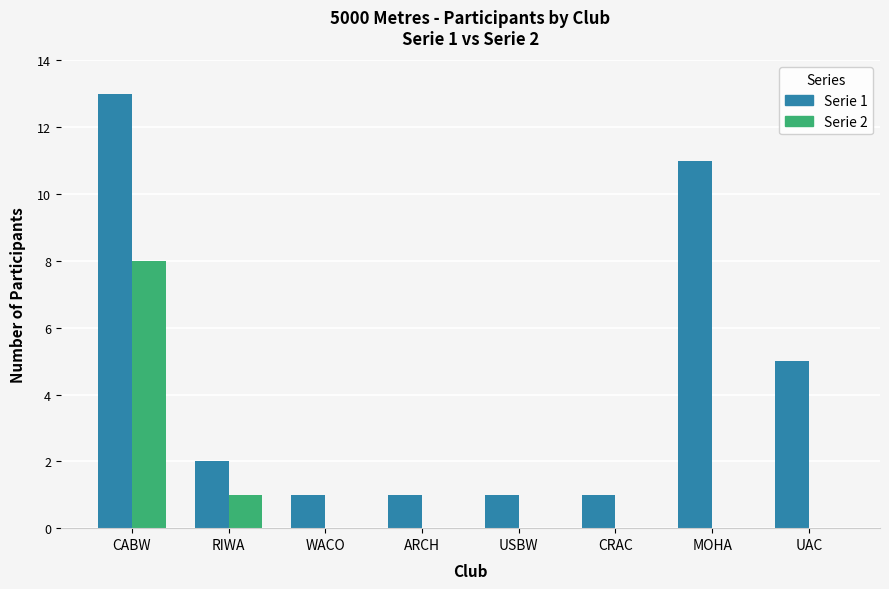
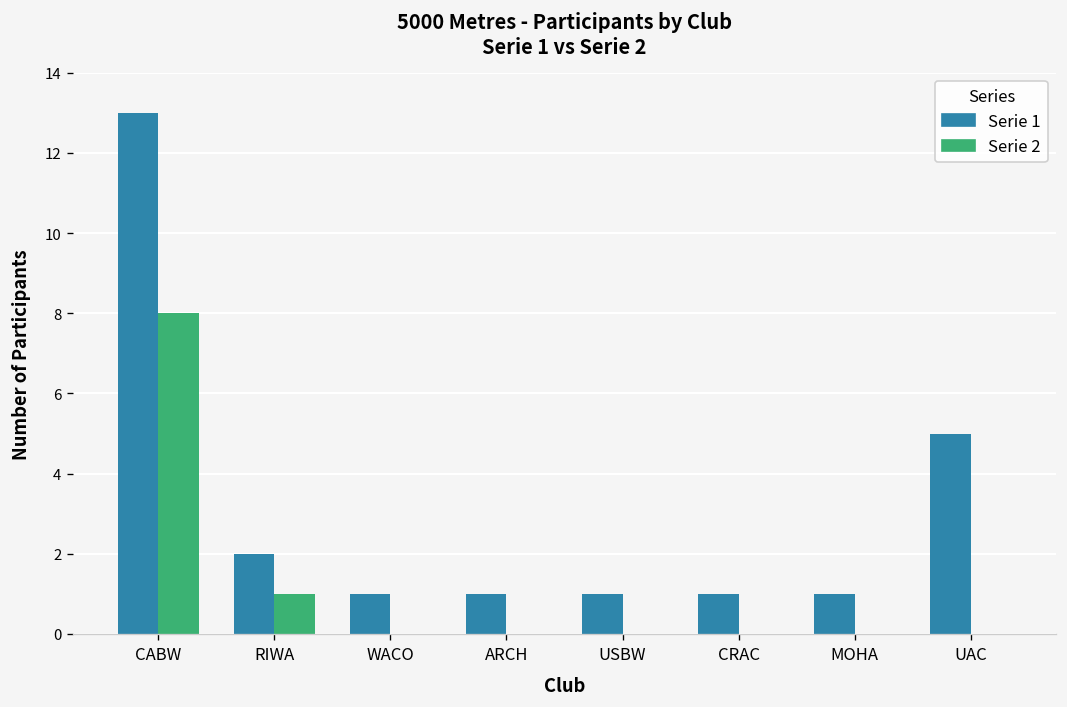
Serie 1, MOHA: 11 -> 1
